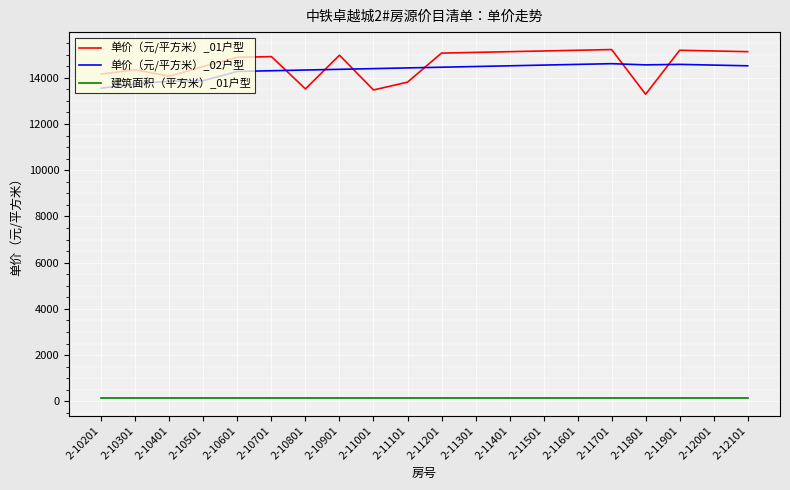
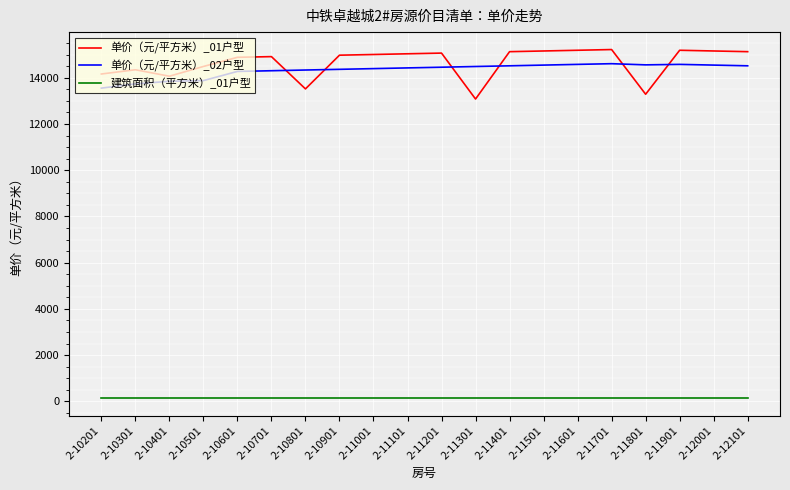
单价（元/平方米）_01户型, 2-11001: 13500 -> 15000
单价（元/平方米）_01户型, 2-11101: 13800 -> 15000
单价（元/平方米）_01户型, 2-11301: 15100 -> 13100
